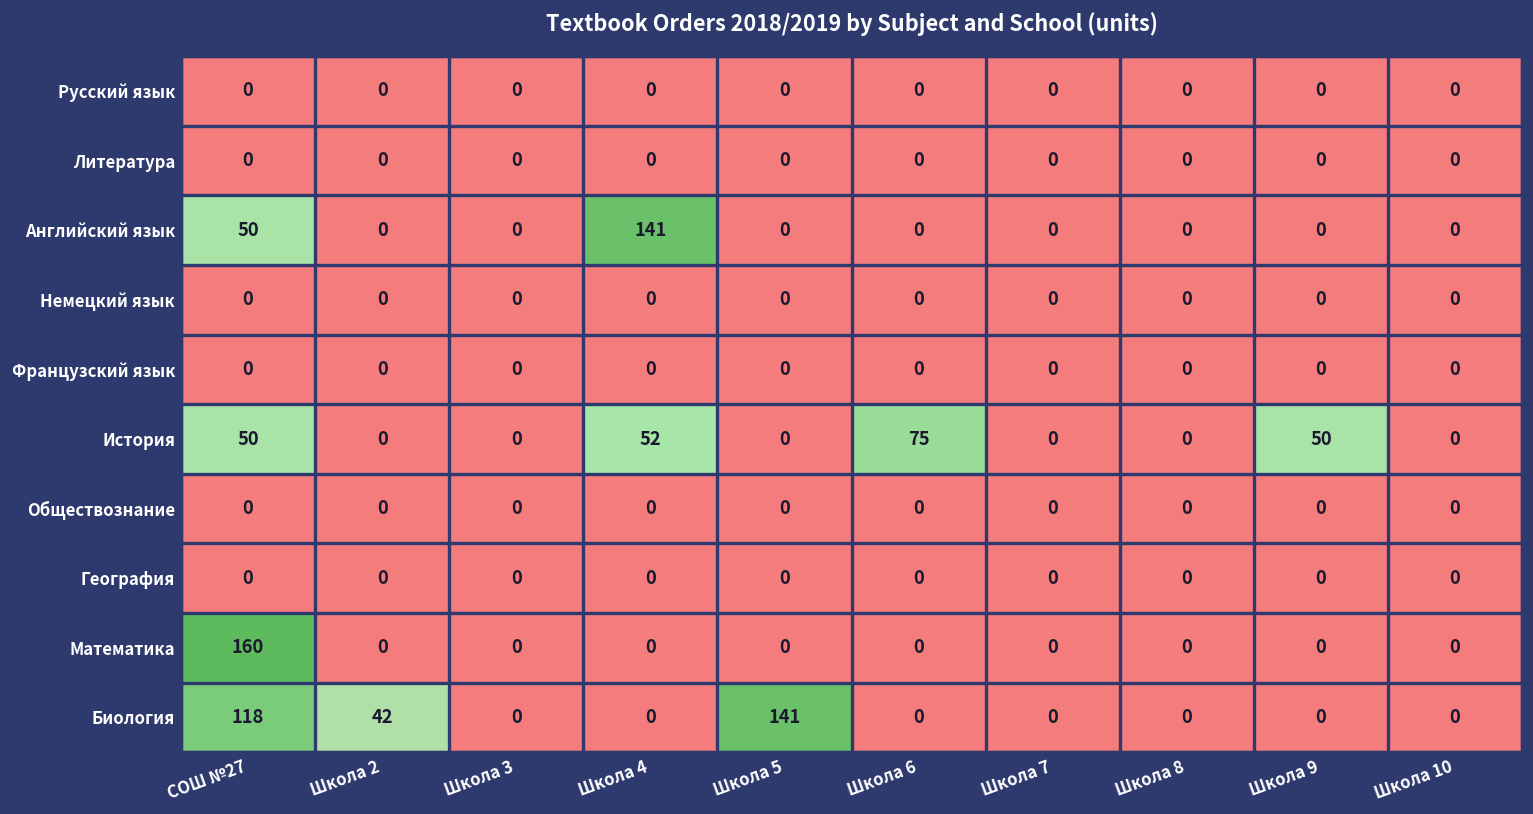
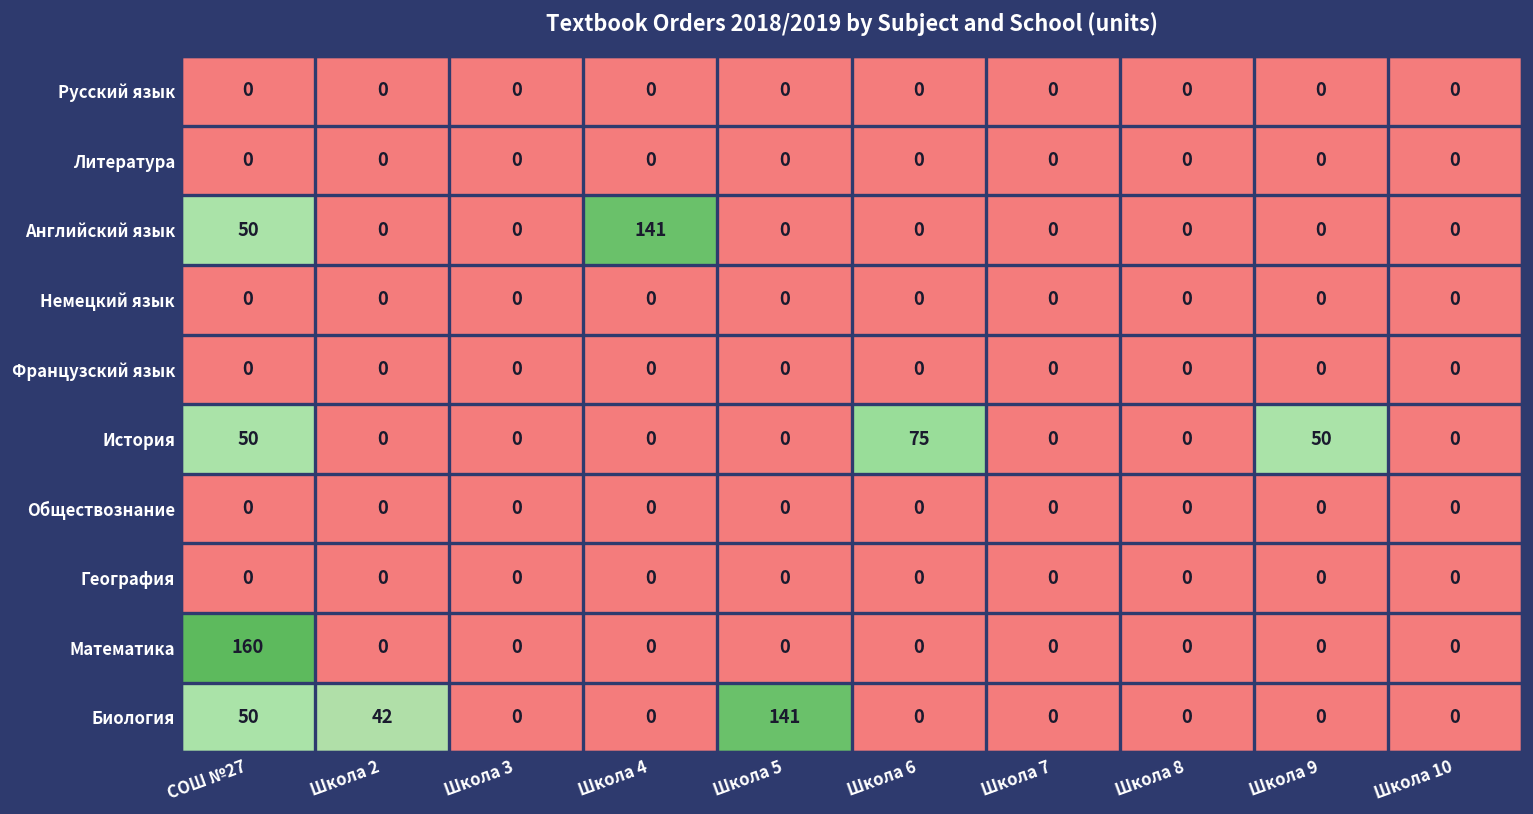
История, Школа 4: 52 -> 0
Биология, СОШ №27: 118 -> 50
